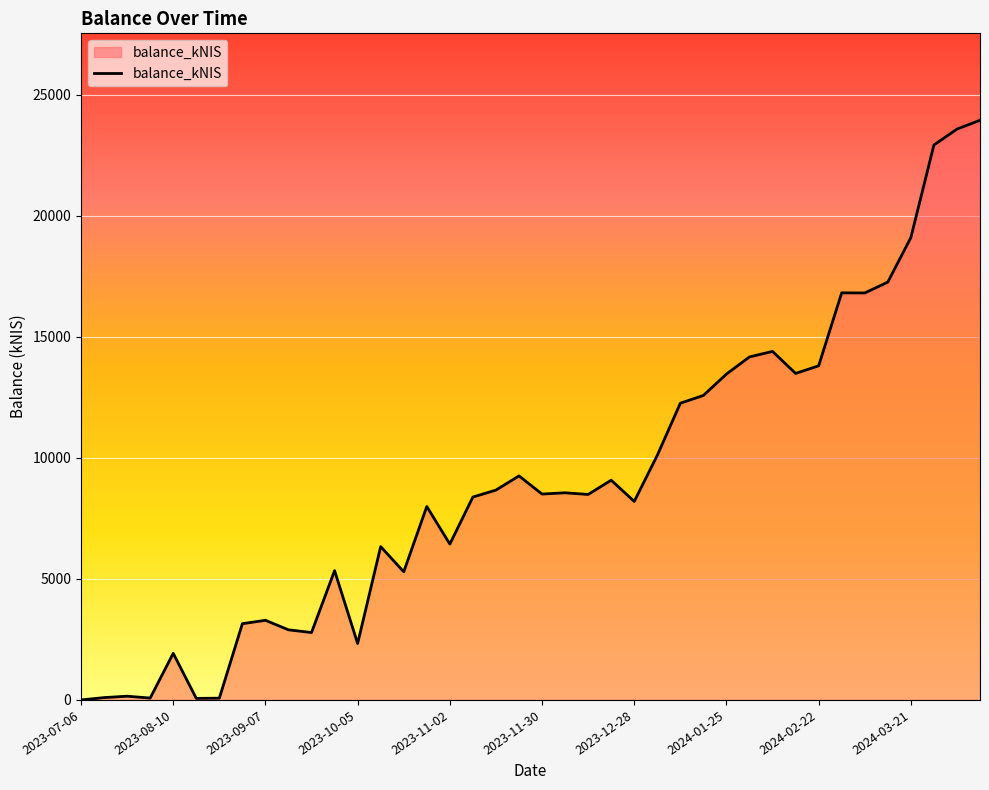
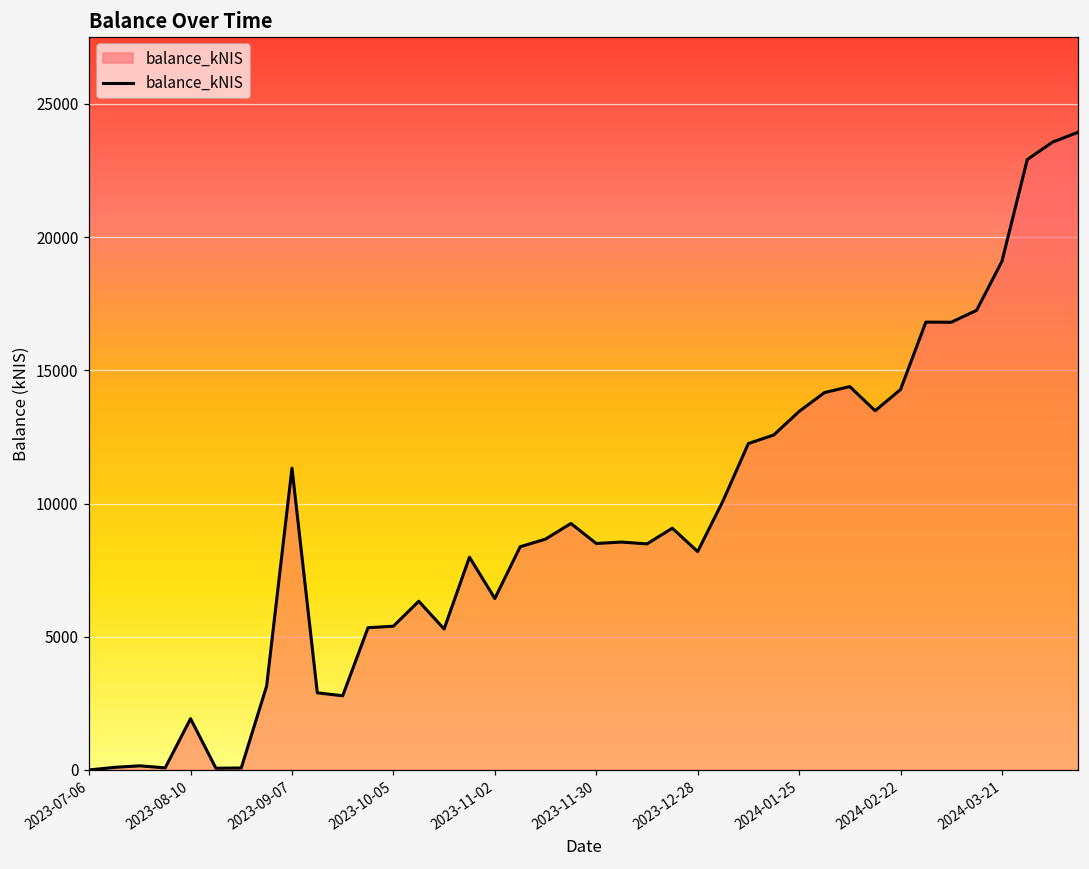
2023-09-07: 3300 -> 11300
2023-10-05: 2300 -> 5400
2024-02-22: 13800 -> 14300
